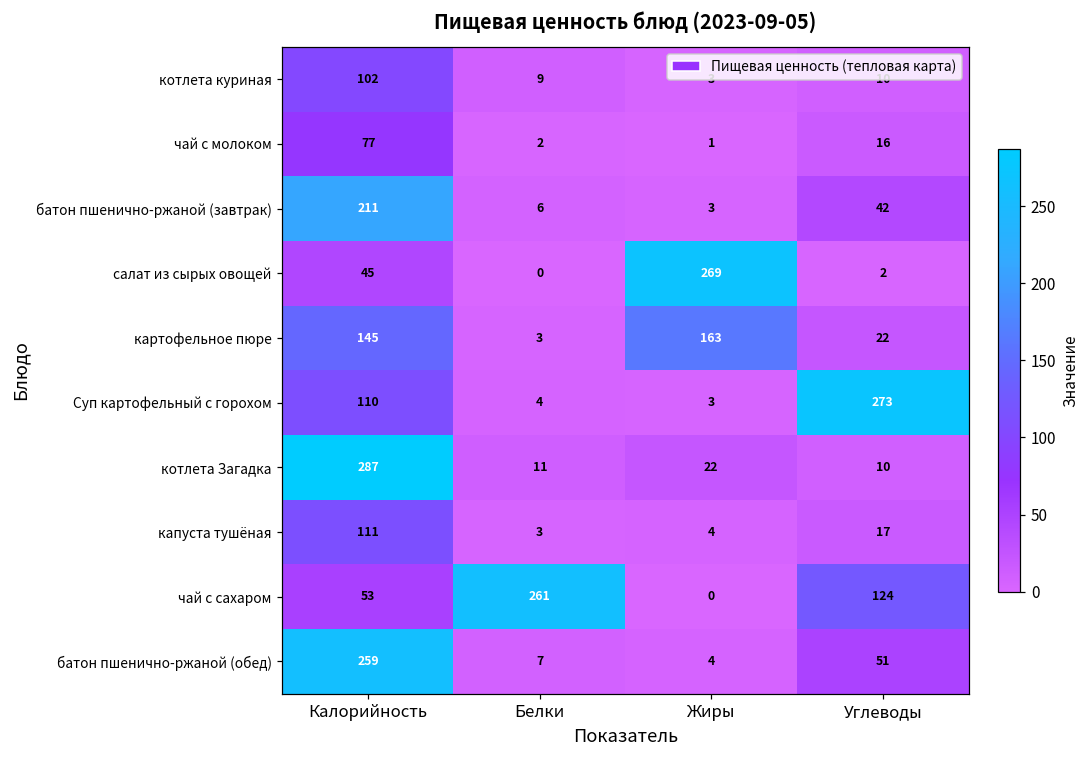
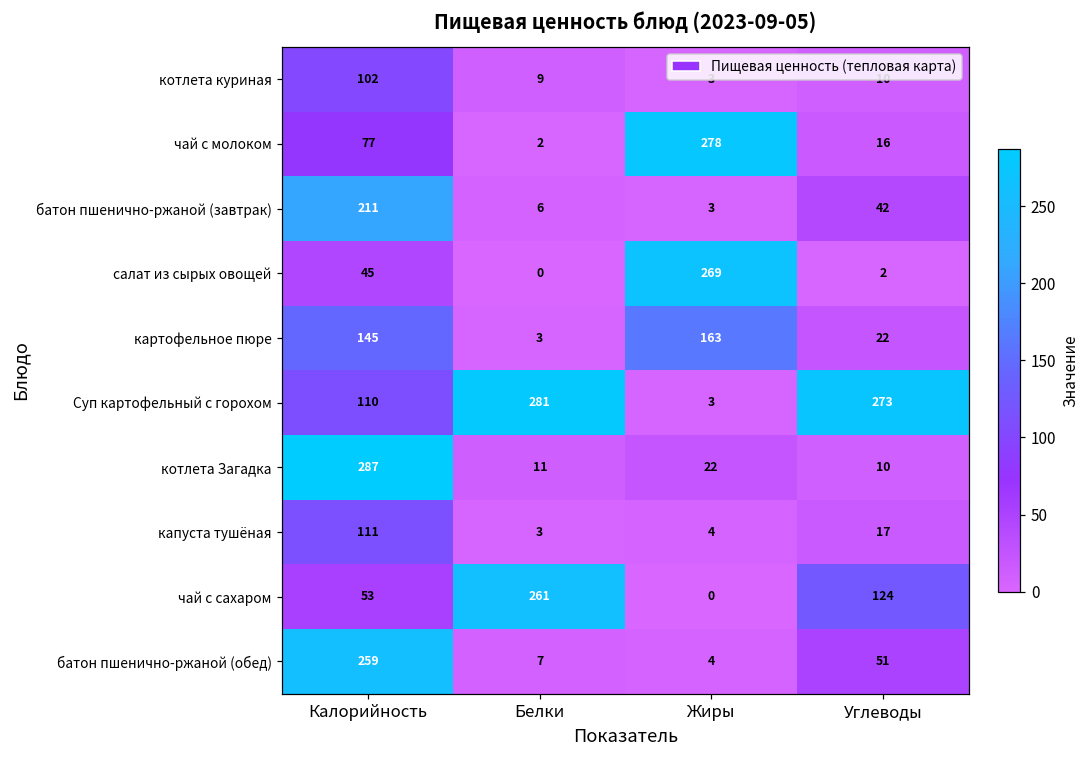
чай с молоком, Жиры: 1 -> 278
Суп картофельный с горохом, Белки: 4 -> 281
